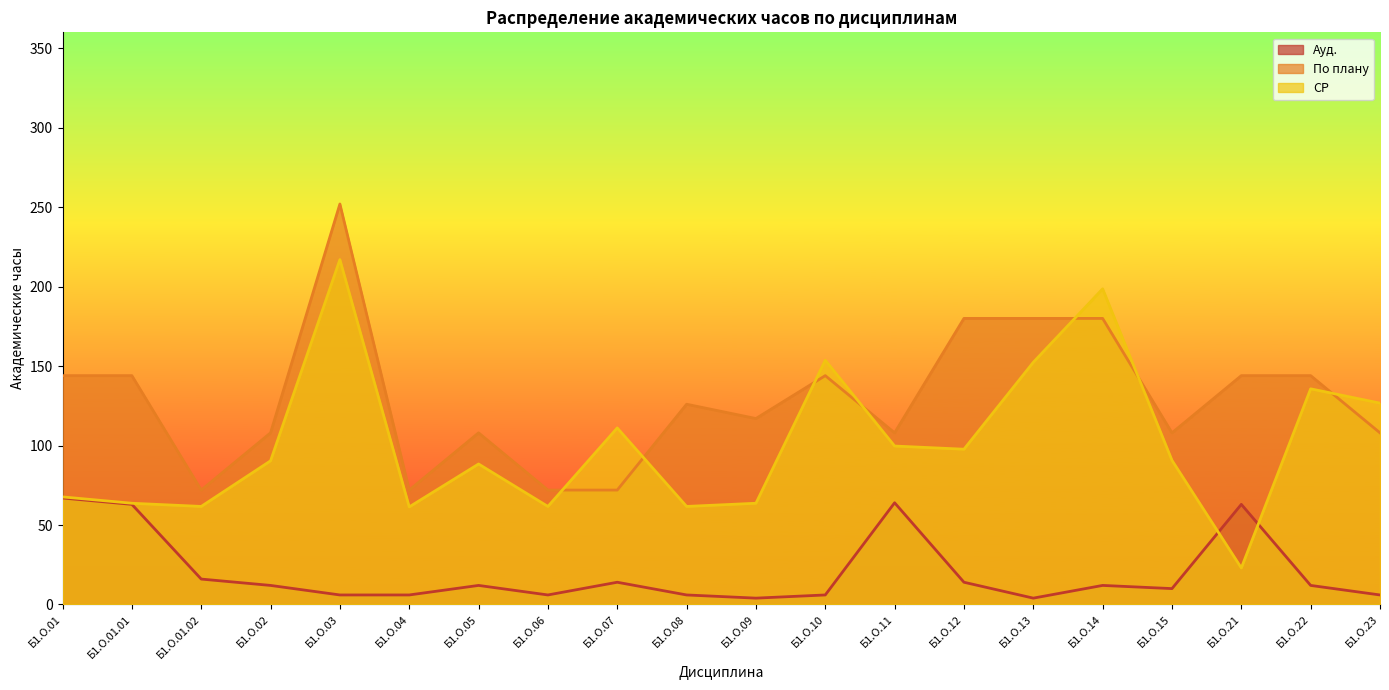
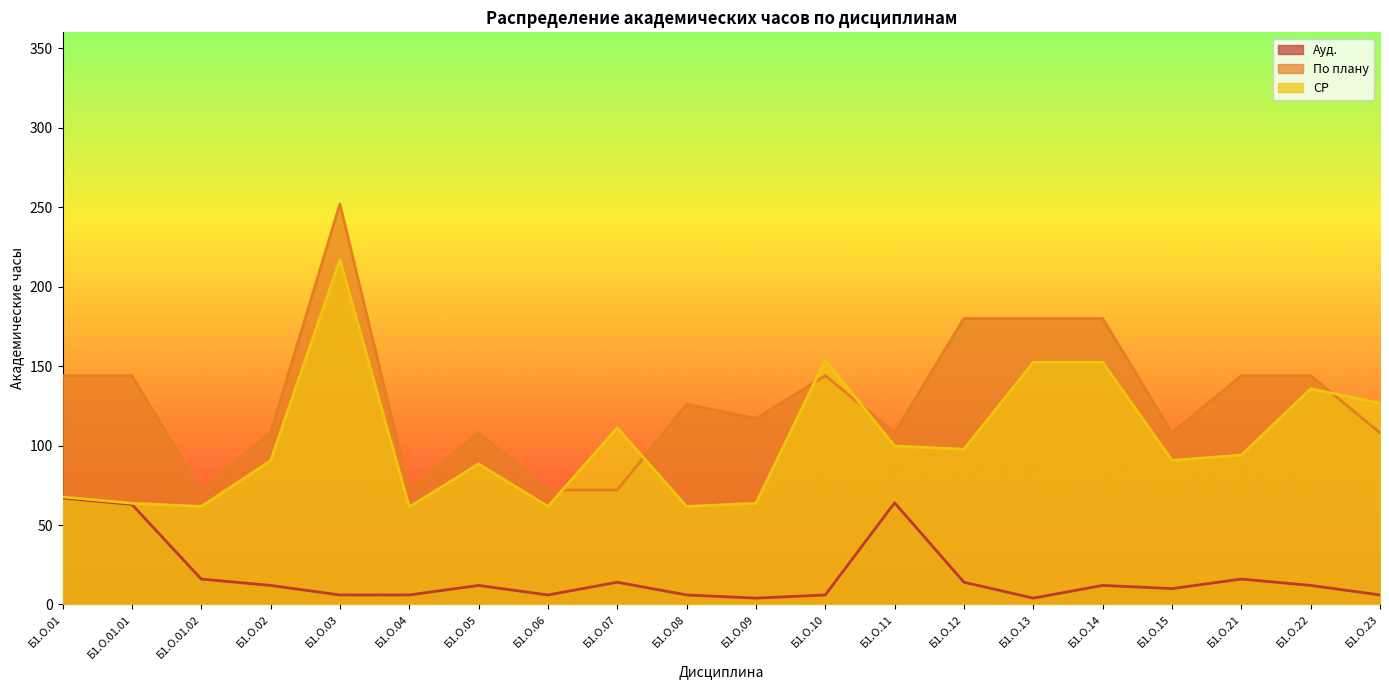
СР, Б1.О.14: 199 -> 152
Ауд., Б1.О.21: 63 -> 16
СР, Б1.О.21: 23 -> 94
